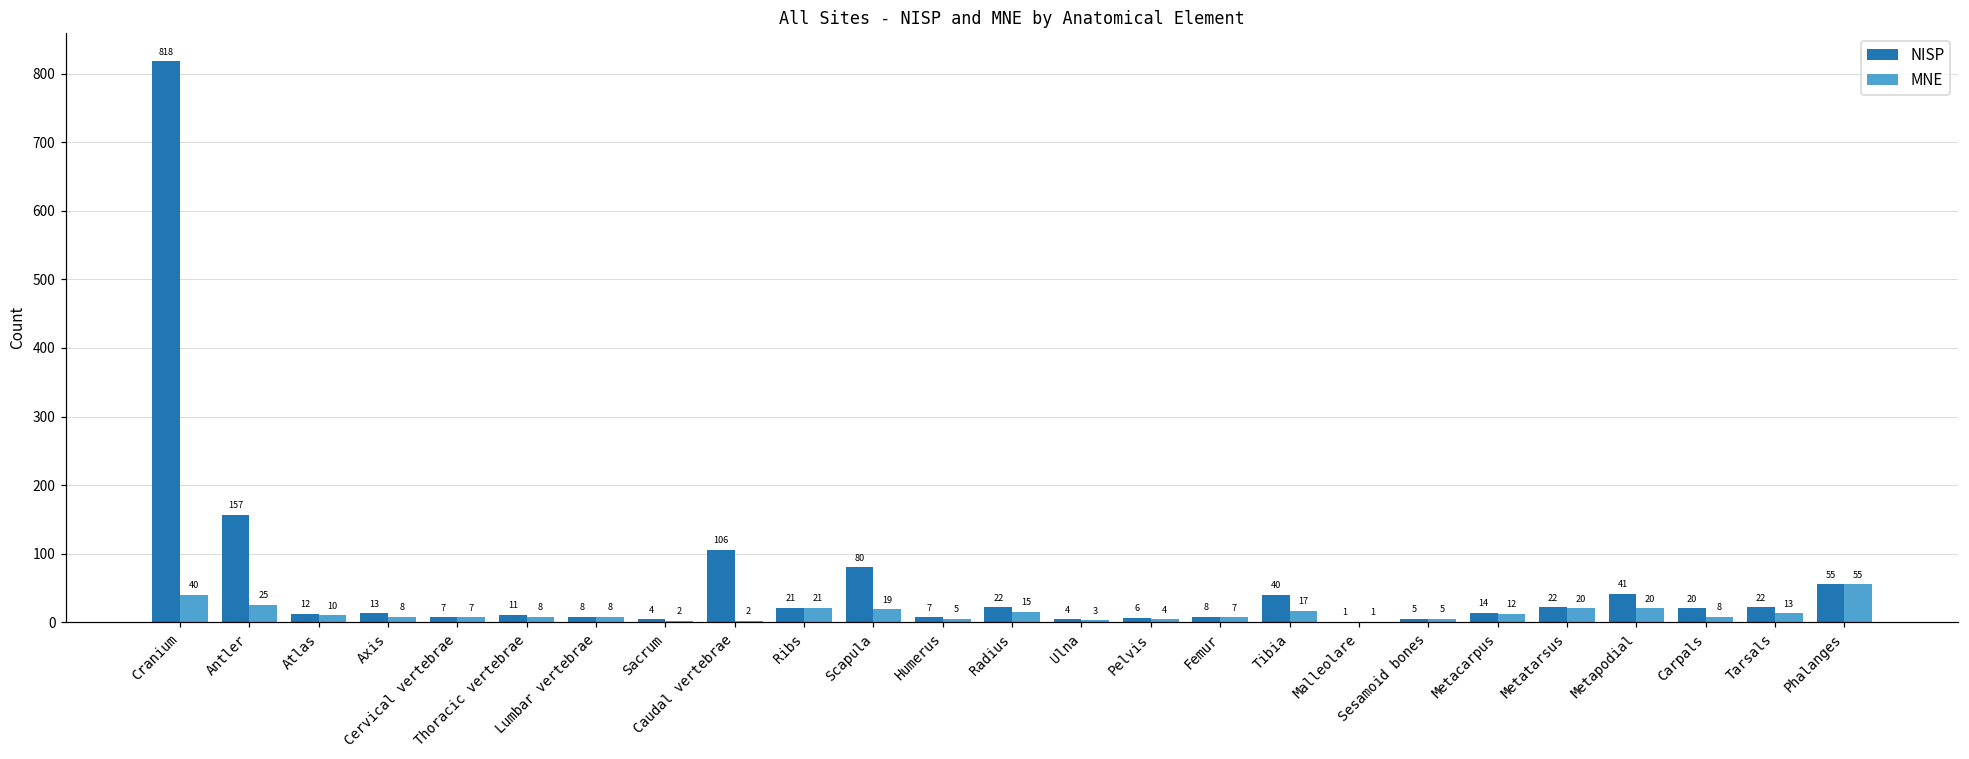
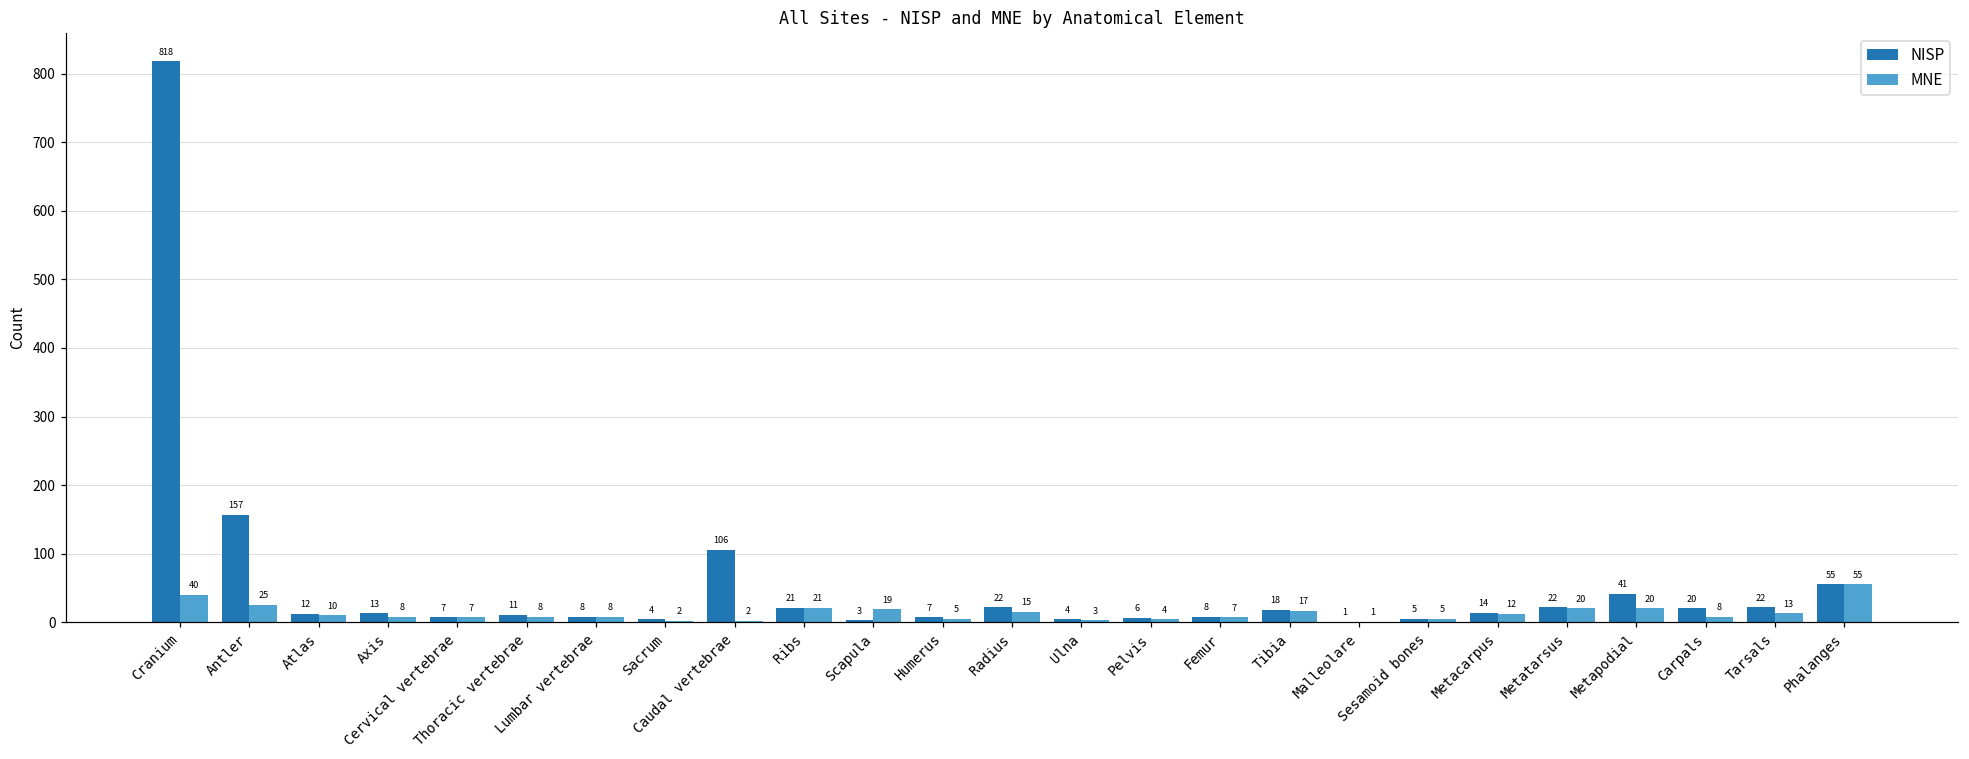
NISP, Scapula: 80 -> 3
NISP, Tibia: 40 -> 18
